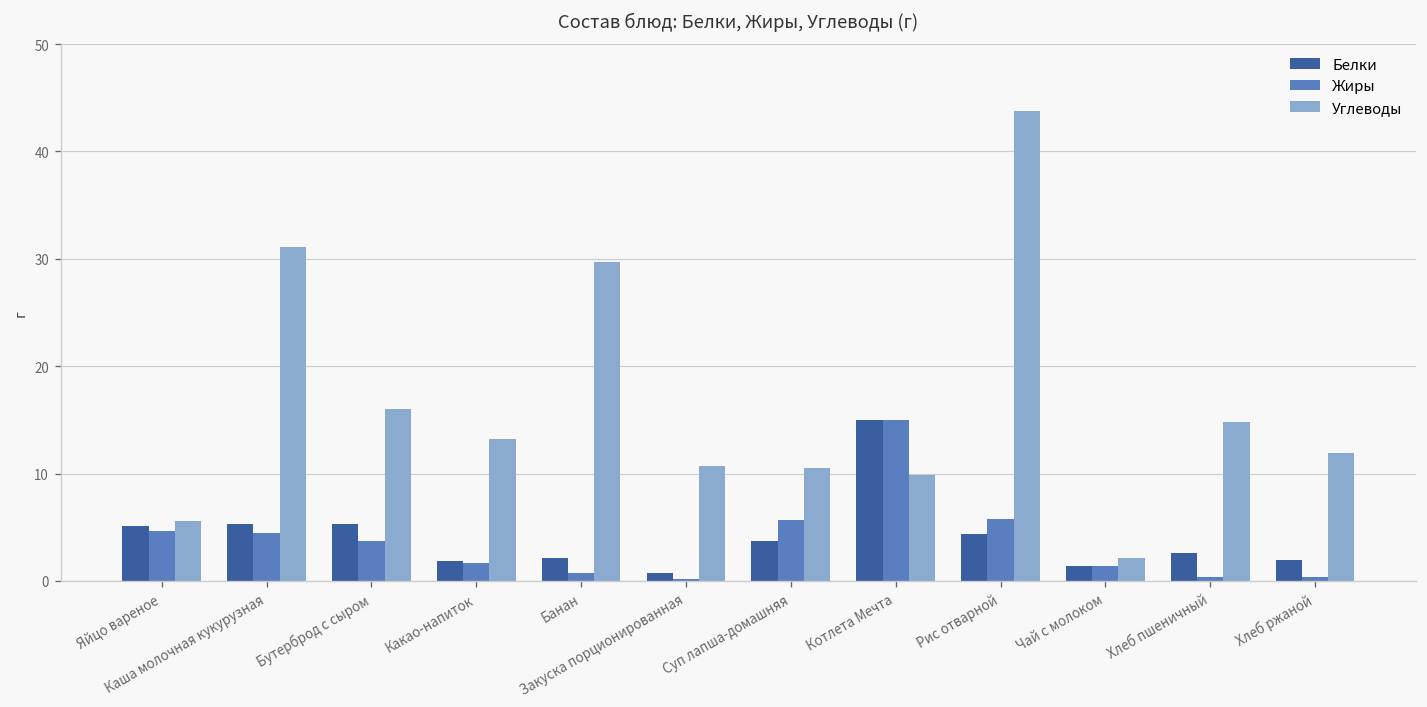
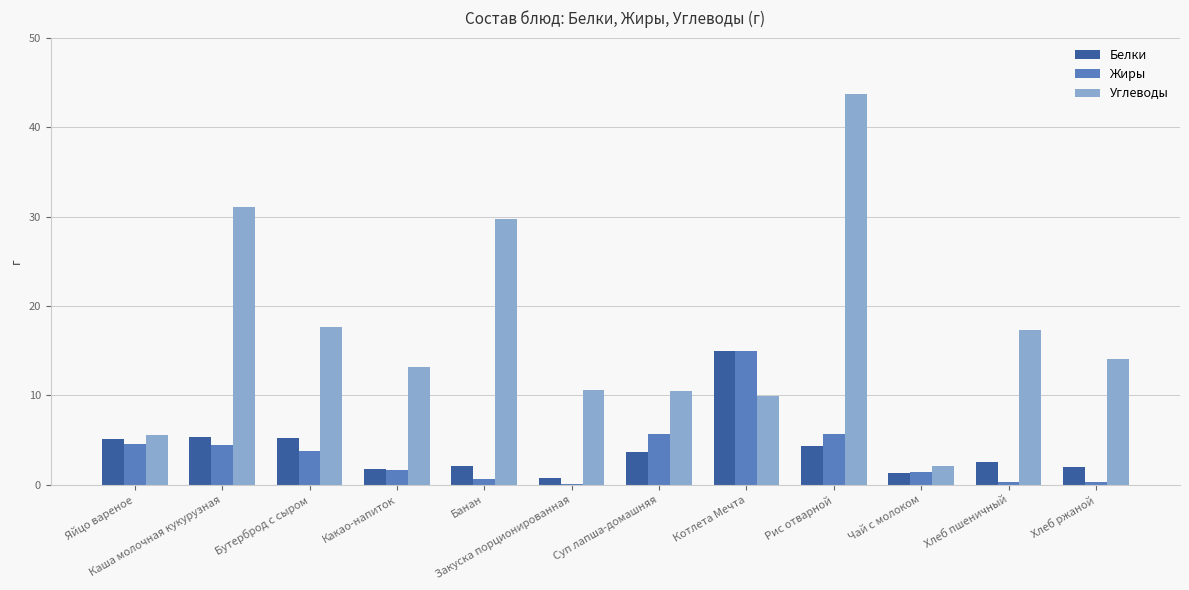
Углеводы, Бутерброд с сыром: 16 -> 18
Углеводы, Хлеб пшеничный: 15 -> 17
Углеводы, Хлеб ржаной: 12 -> 14
